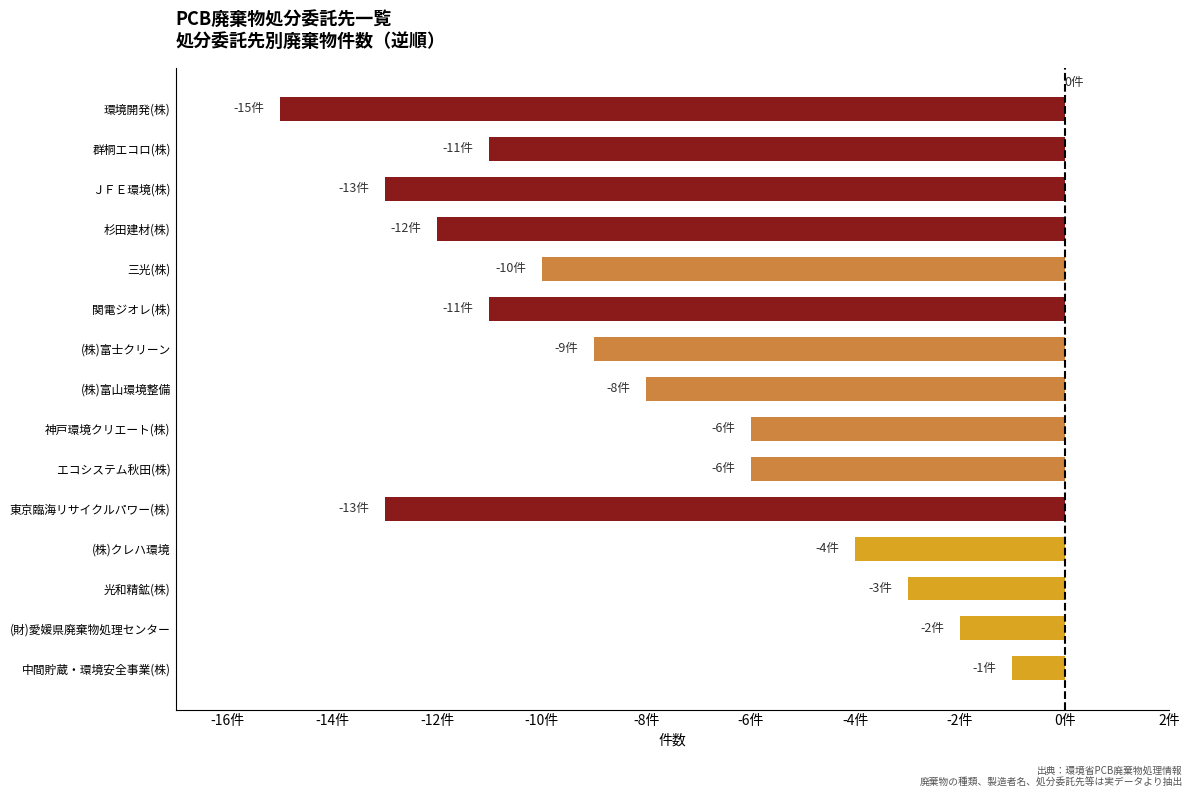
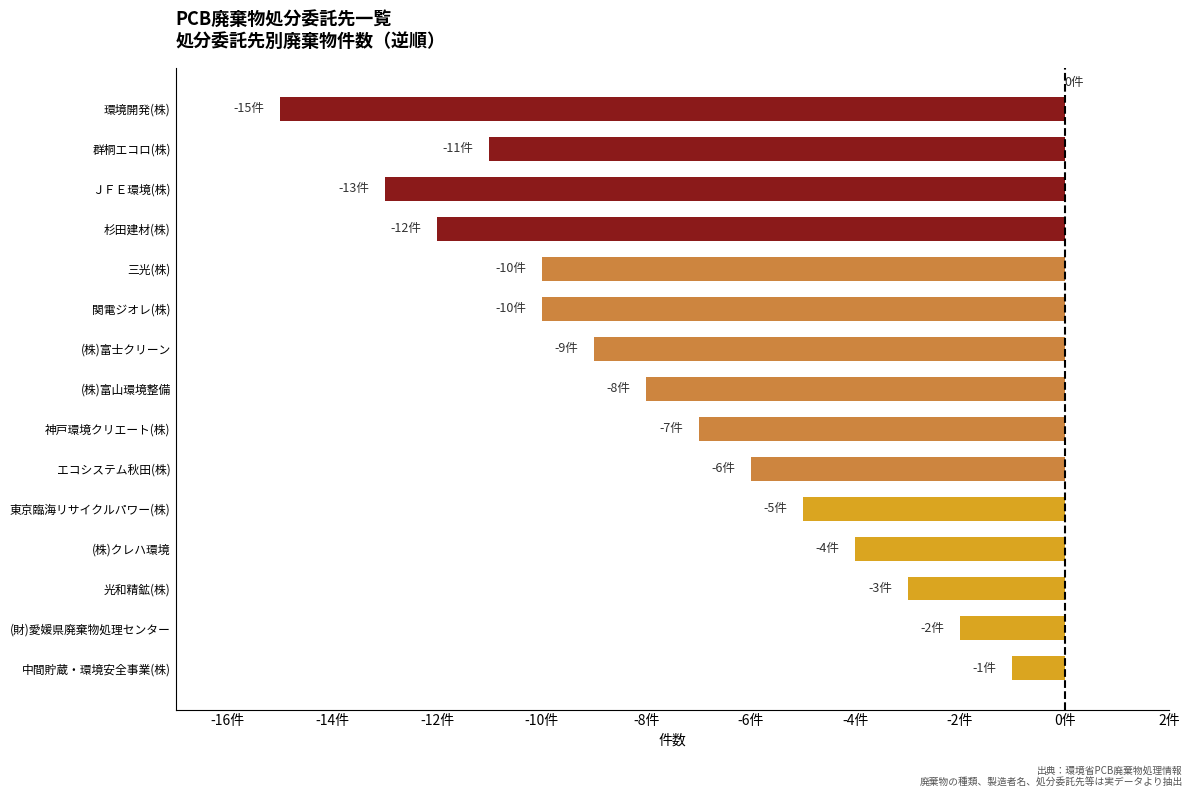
関電ジオレ(株): -11件 -> -10件
神戸環境クリエート(株): -6件 -> -7件
東京臨海リサイクルパワー(株): -13件 -> -5件
